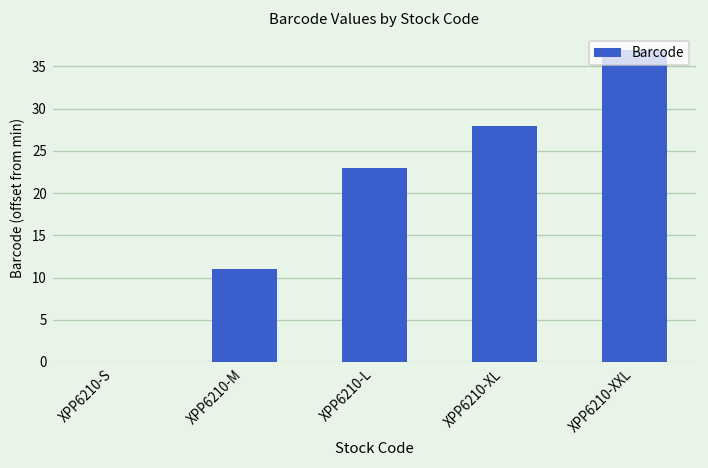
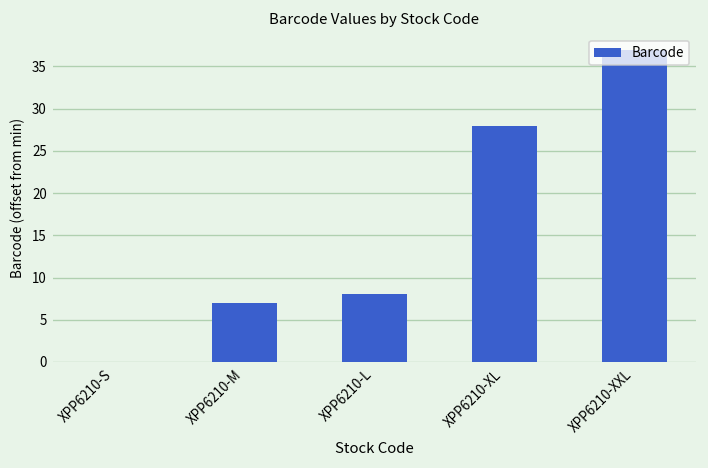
XPP6210-M: 11 -> 7
XPP6210-L: 23 -> 8
